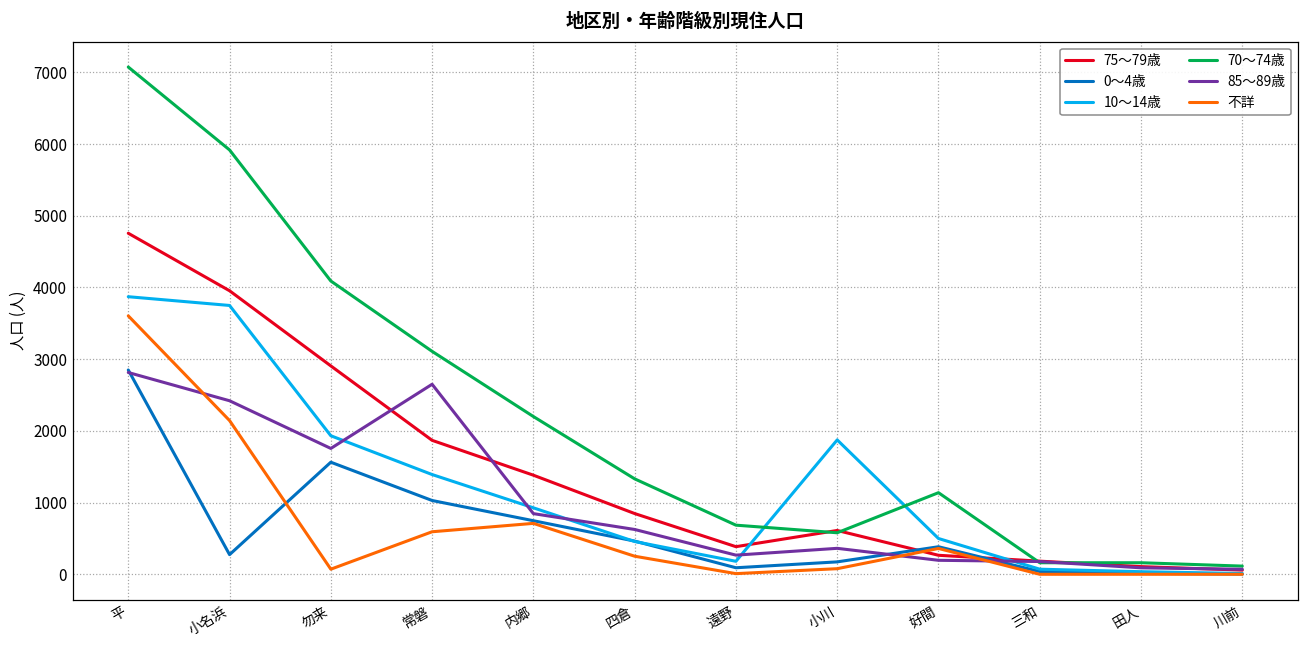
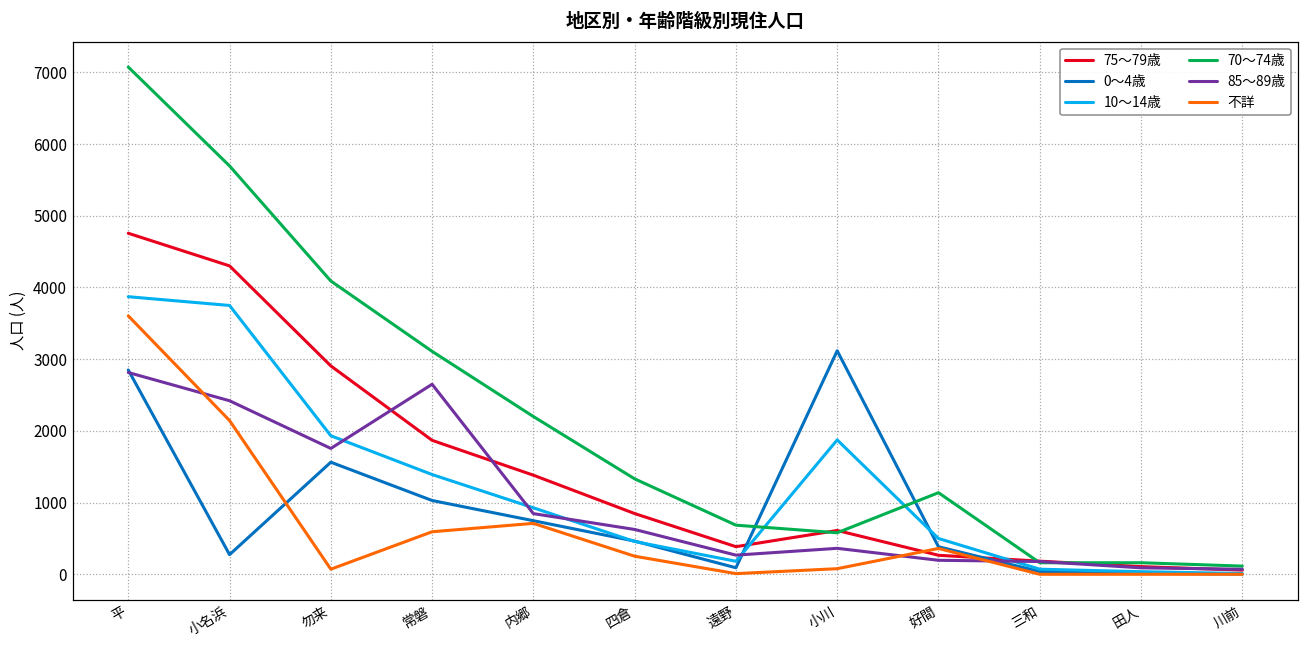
75～79歳, 小名浜: 4000 -> 4300
70～74歳, 小名浜: 5900 -> 5700
0～4歳, 小川: 200 -> 3100
